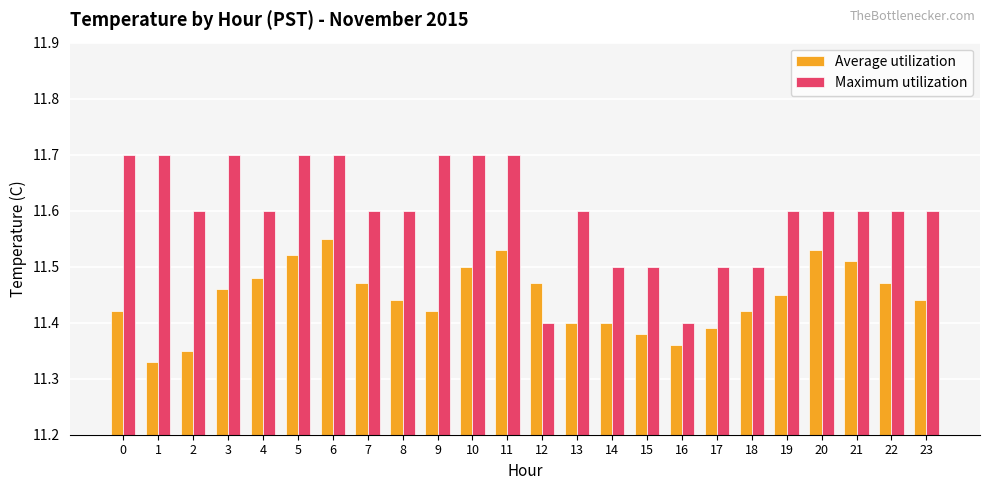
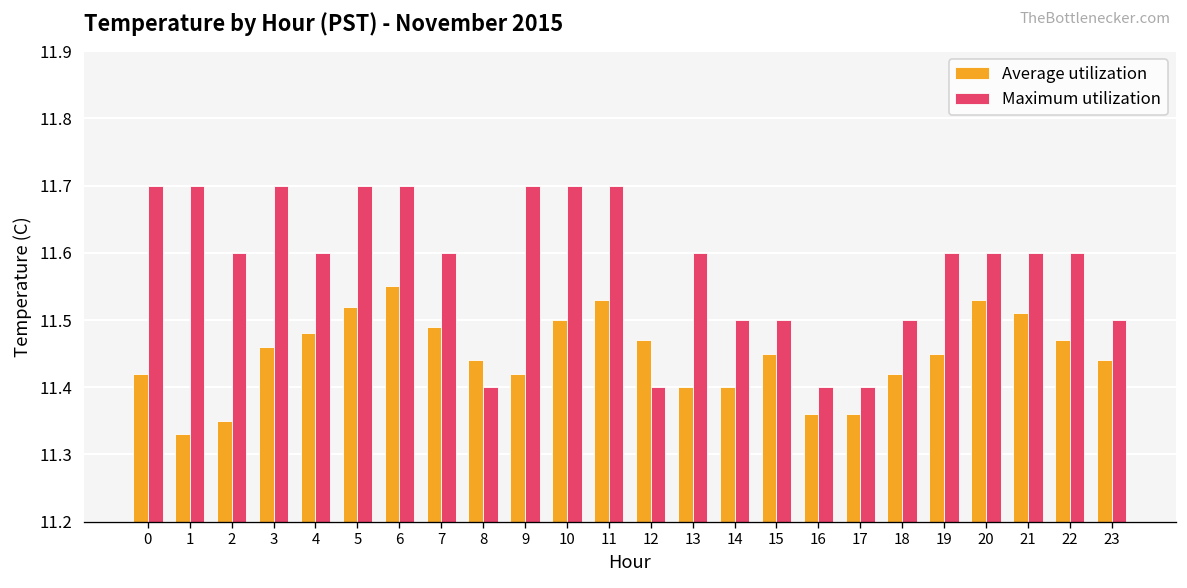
Average utilization, 7: 11.47 -> 11.49
Maximum utilization, 8: 11.6 -> 11.4
Average utilization, 15: 11.38 -> 11.45
Average utilization, 17: 11.39 -> 11.36
Maximum utilization, 17: 11.5 -> 11.4
Maximum utilization, 23: 11.6 -> 11.5
